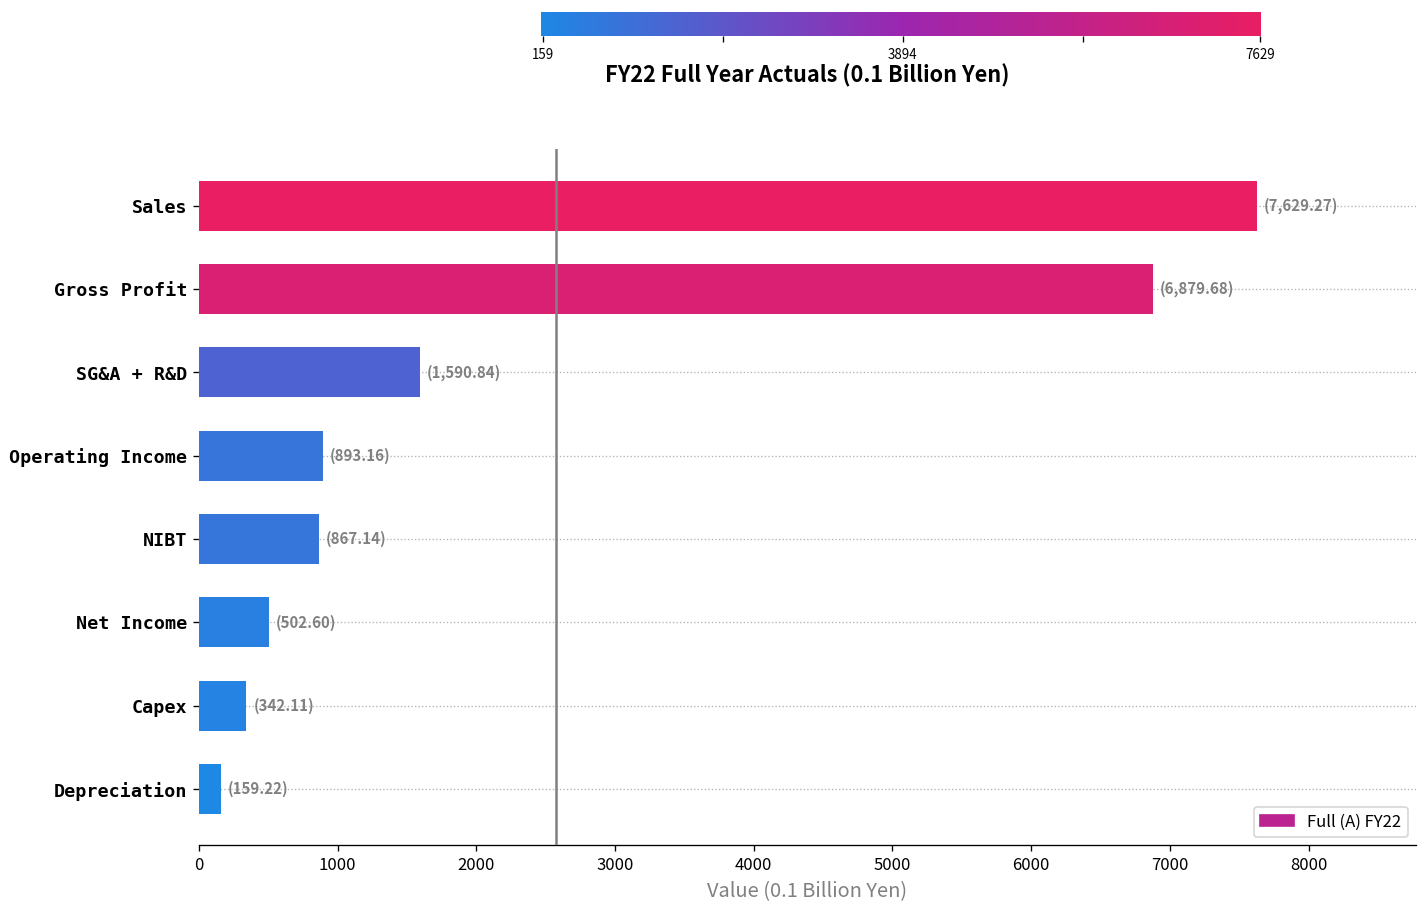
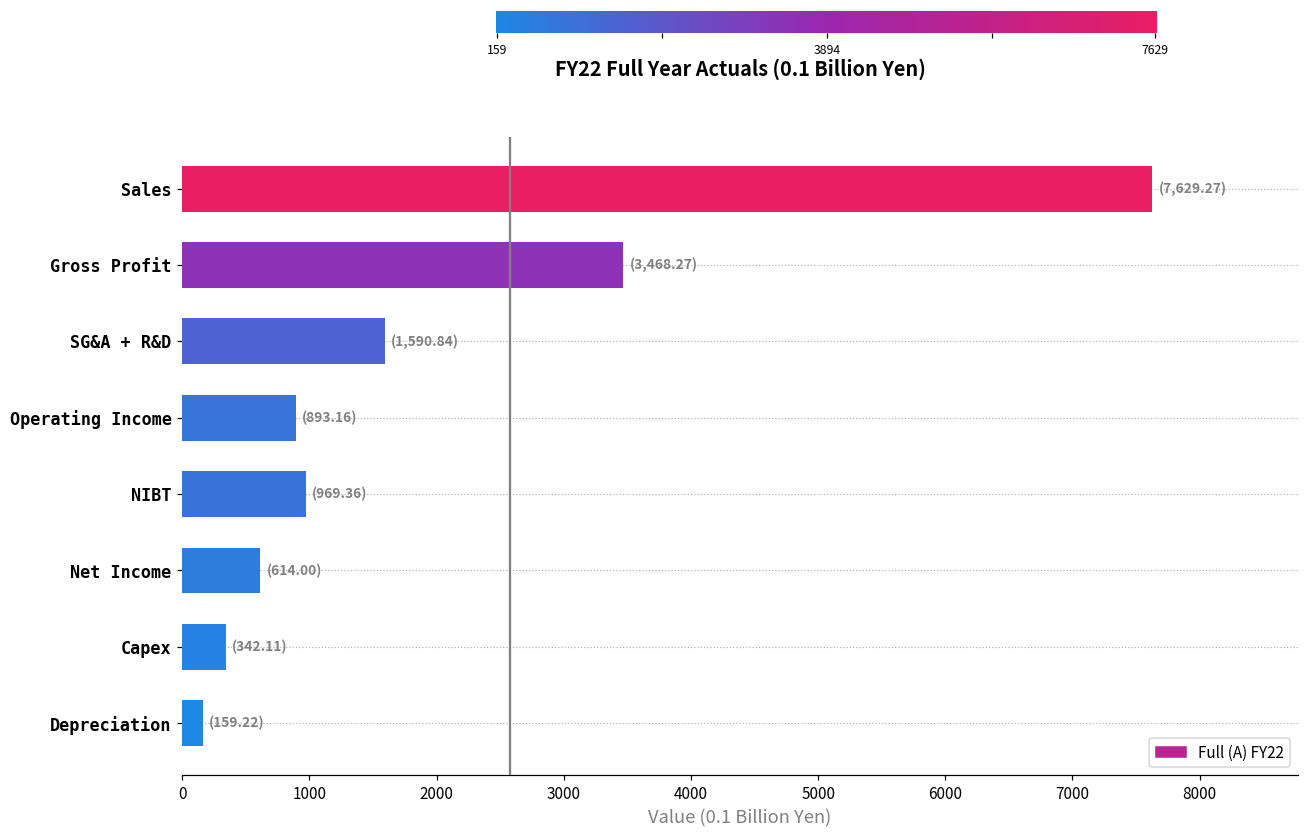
Gross Profit: (6,879.68) -> (3,468.27)
NIBT: (867.14) -> (969.36)
Net Income: (502.60) -> (614.00)
